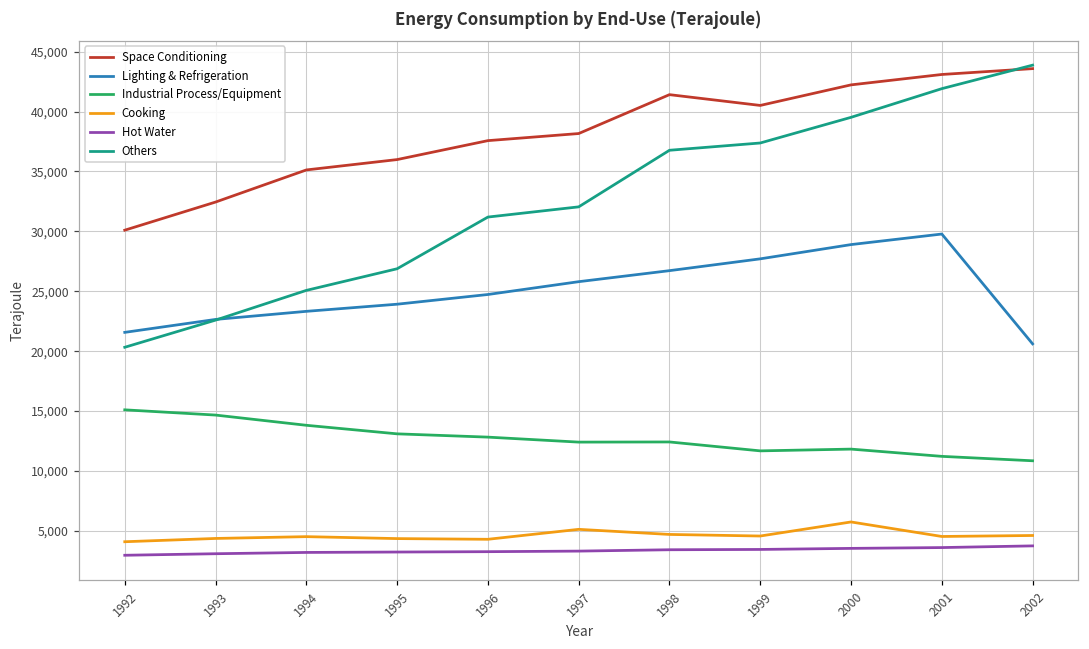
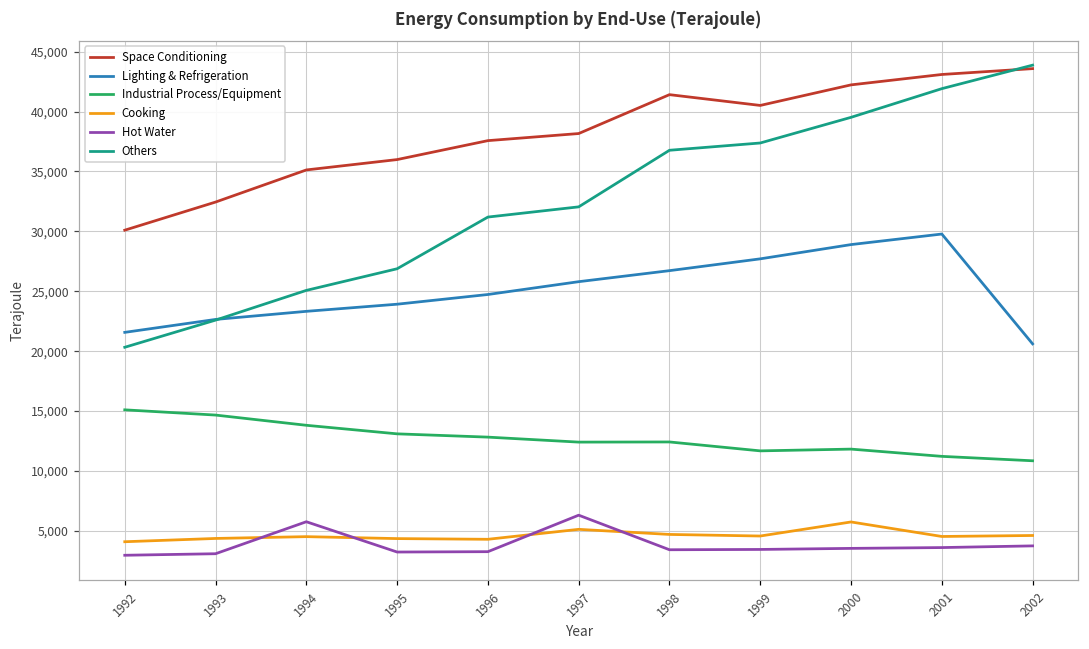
Hot Water, 1994: 3,200 -> 5,800
Hot Water, 1997: 3,300 -> 6,300
